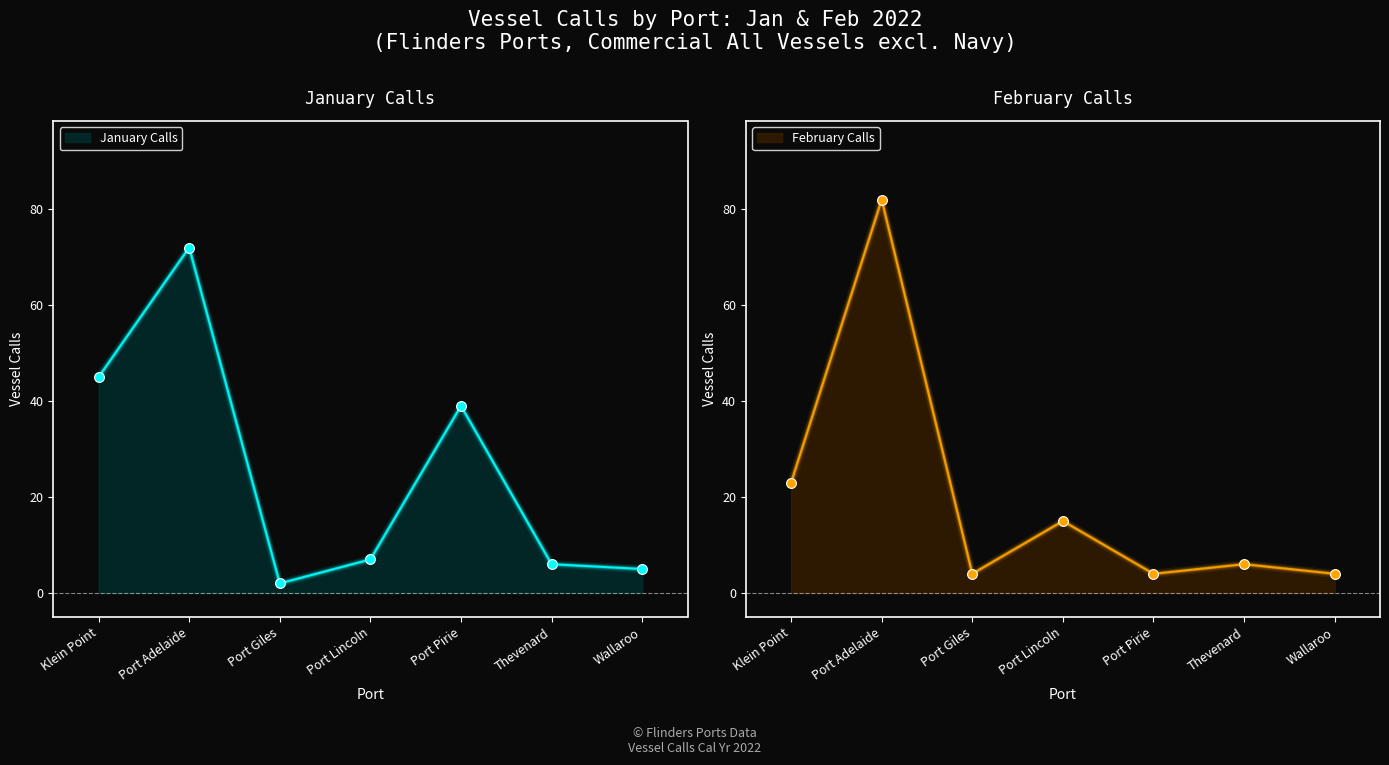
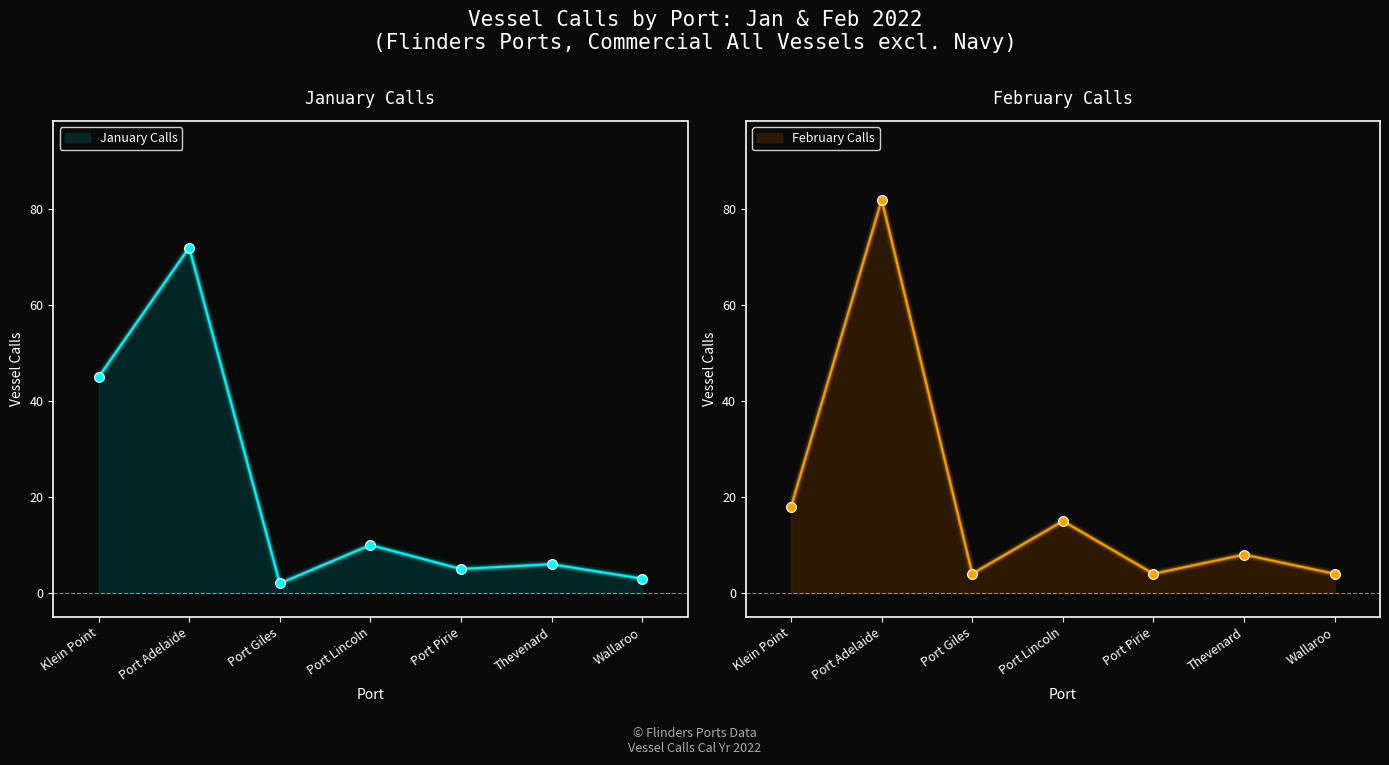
January Calls, Port Lincoln: 7 -> 10
January Calls, Port Pirie: 39 -> 5
January Calls, Wallaroo: 5 -> 3
February Calls, Klein Point: 23 -> 18
February Calls, Thevenard: 6 -> 8
